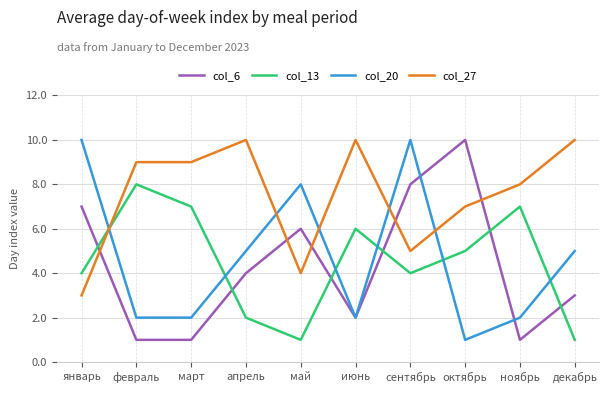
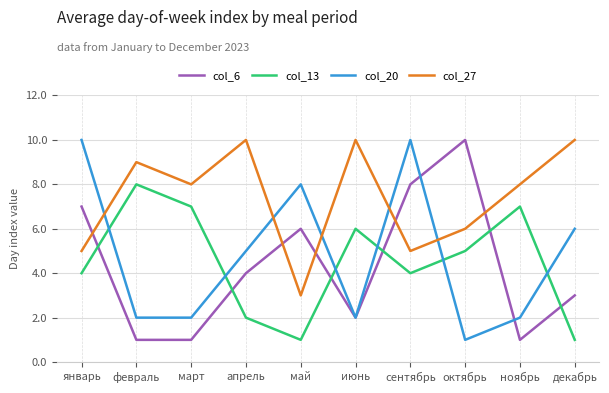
col_27, январь: 3 -> 5
col_27, март: 9 -> 8
col_27, май: 4 -> 3
col_27, октябрь: 7 -> 6
col_20, декабрь: 5 -> 6
